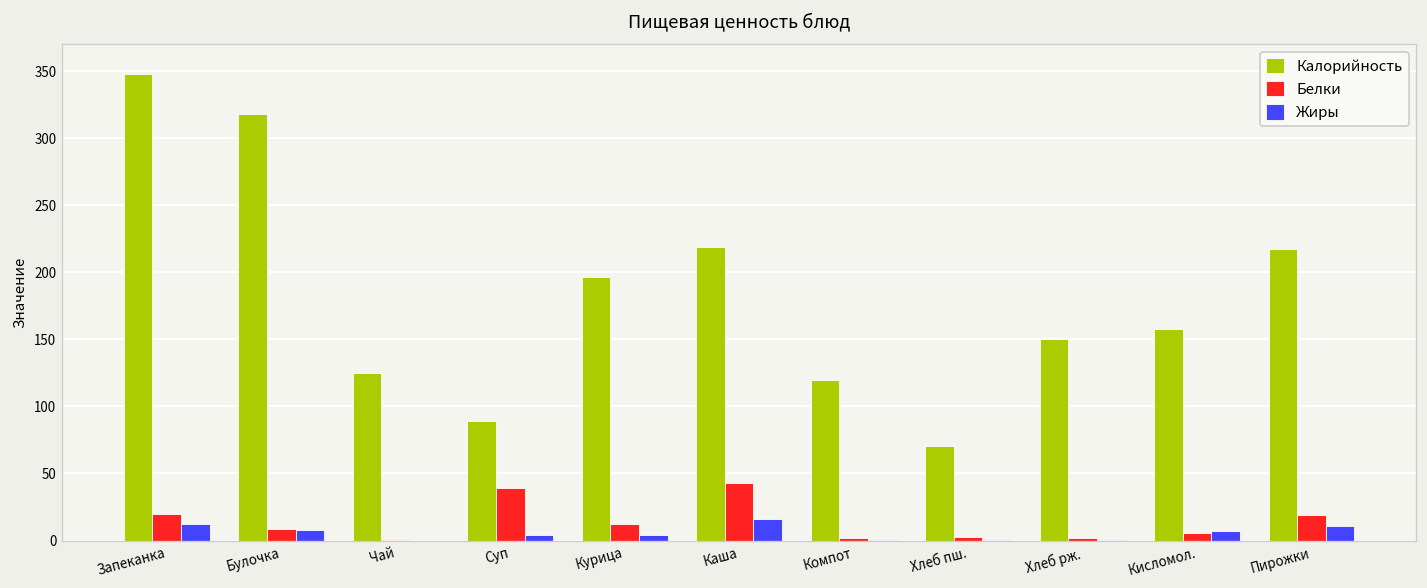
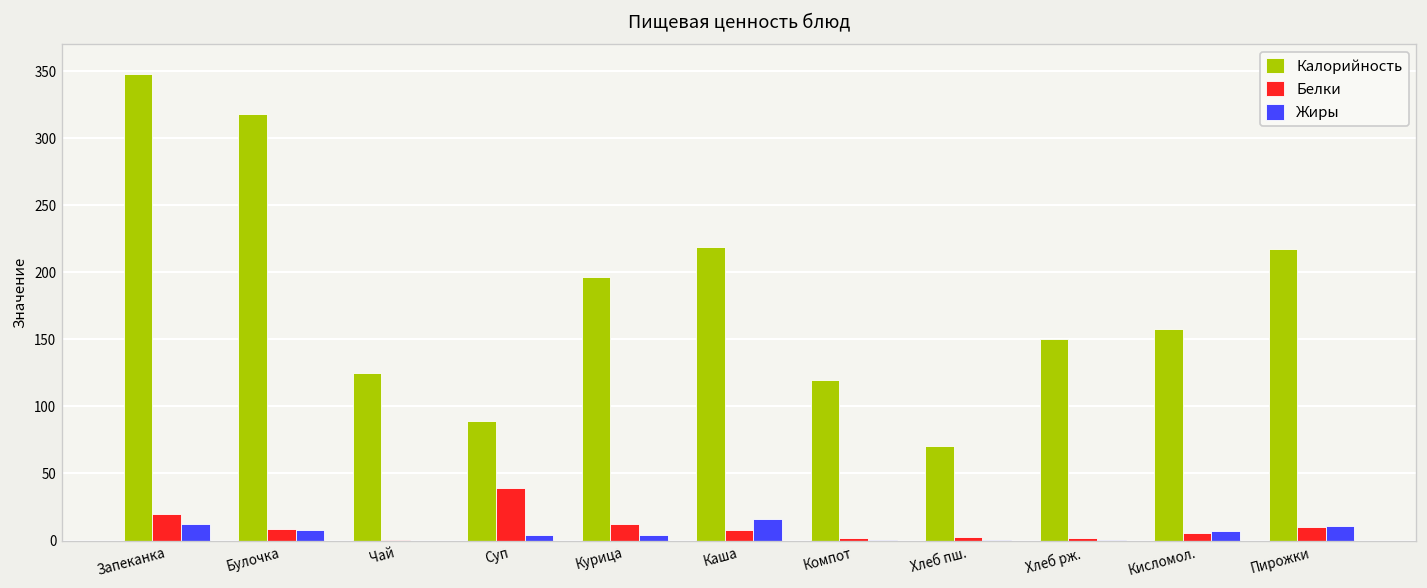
Белки, Каша: 43 -> 8
Белки, Пирожки: 19 -> 10
